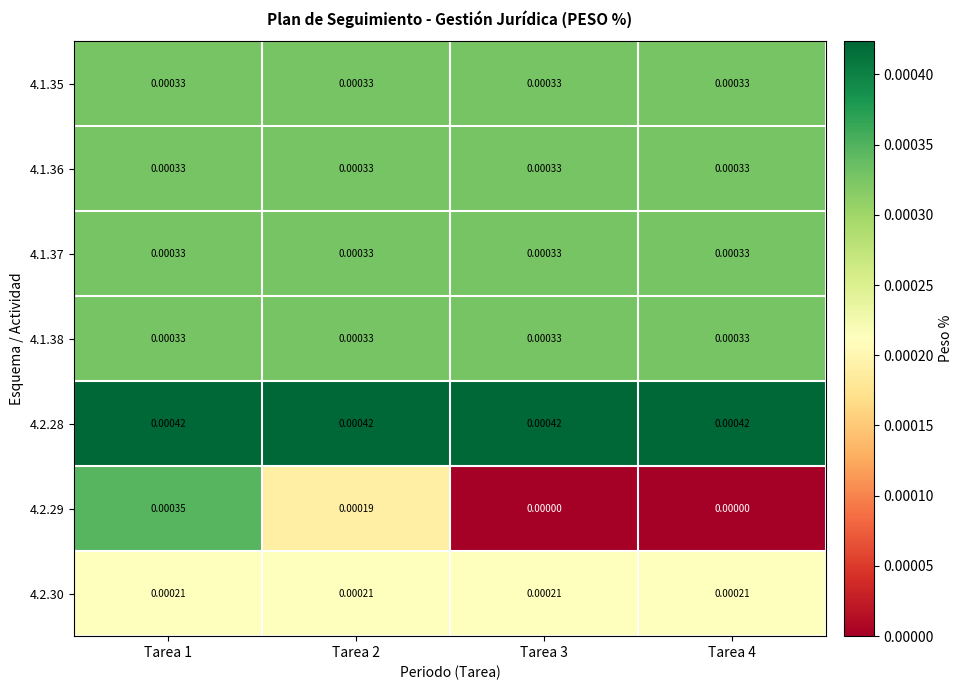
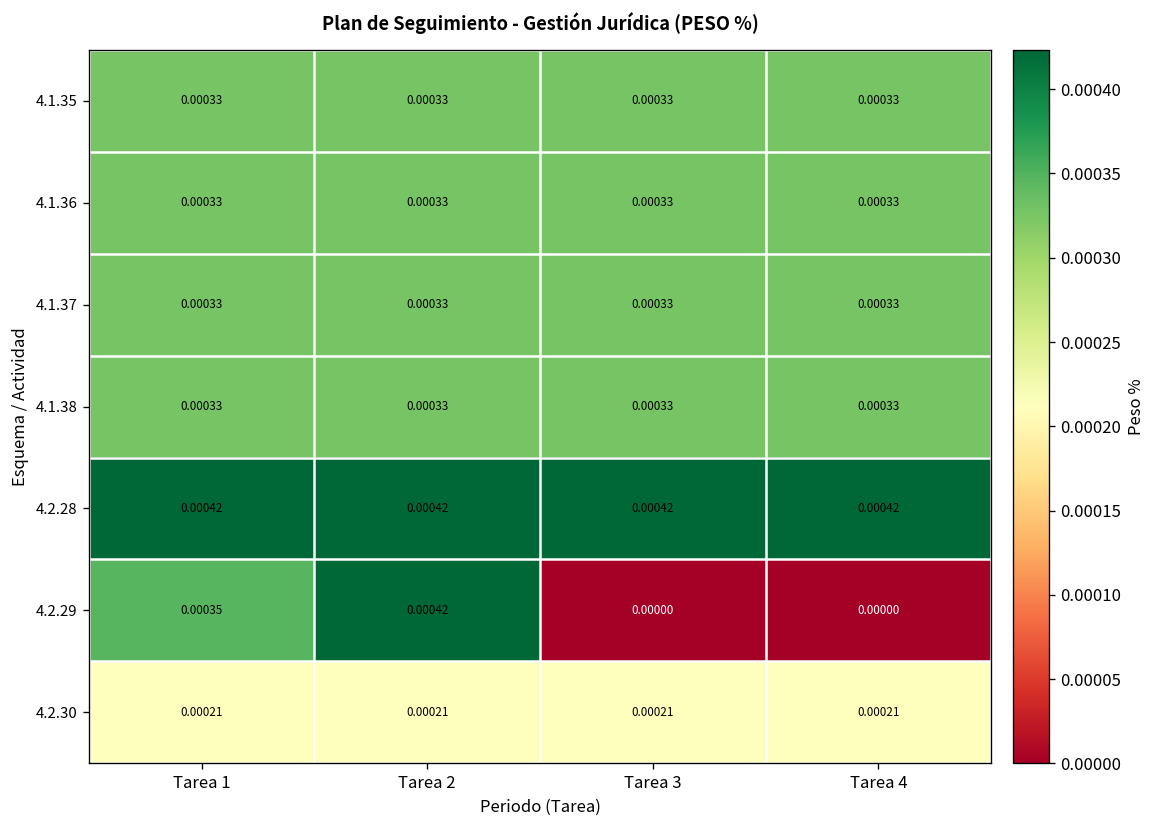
4.2.29, Tarea 2: 0.00019 -> 0.00042
